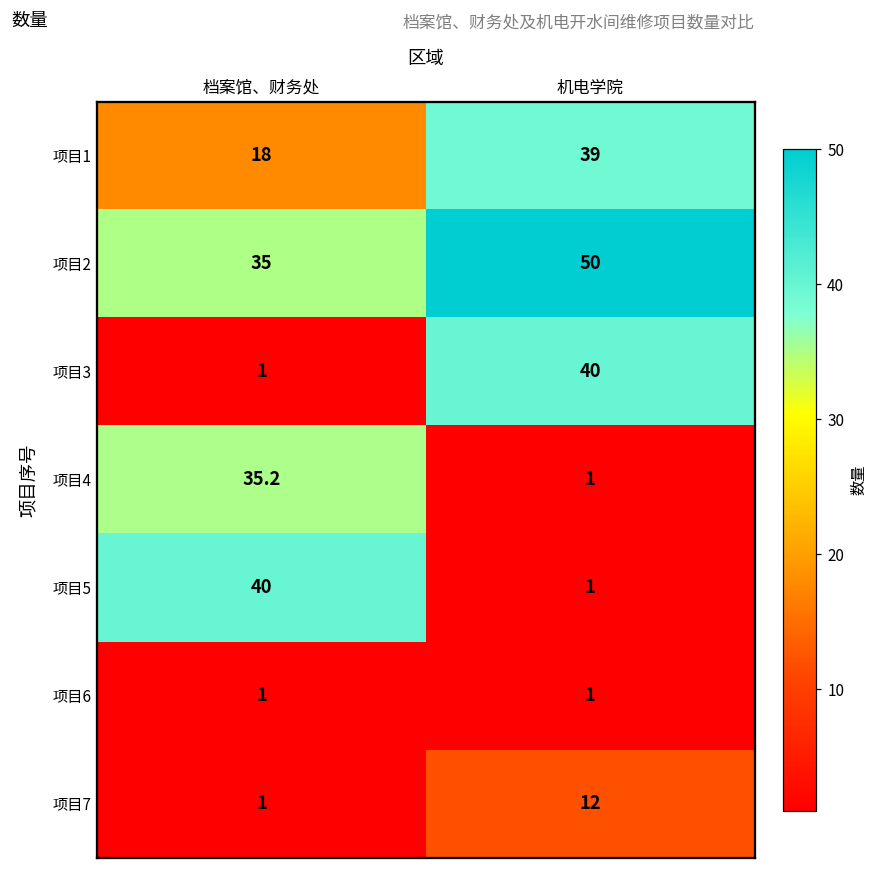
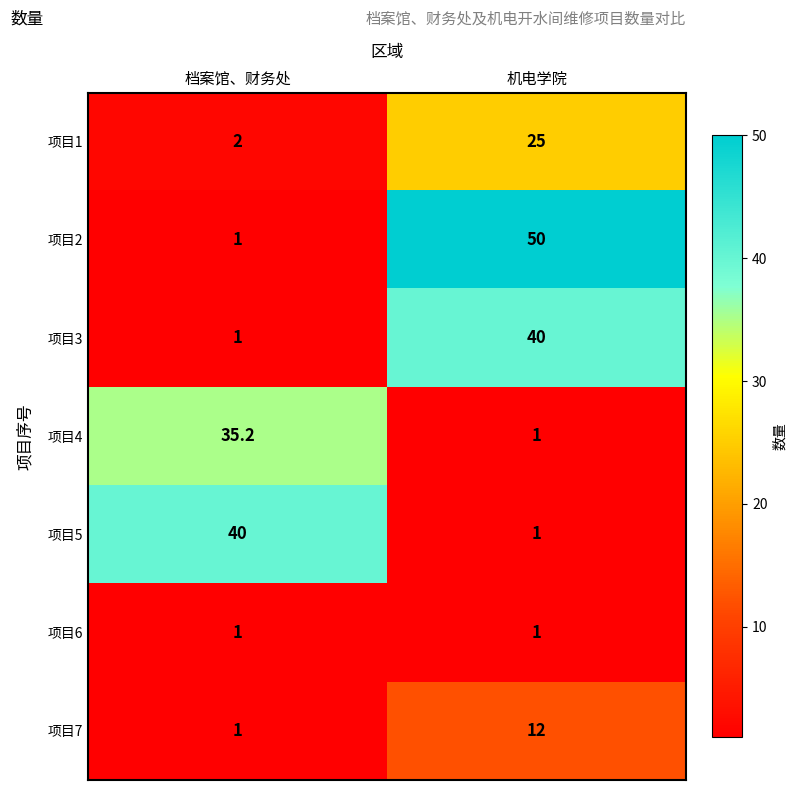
项目1, 档案馆、财务处: 18 -> 2
项目1, 机电学院: 39 -> 25
项目2, 档案馆、财务处: 35 -> 1
